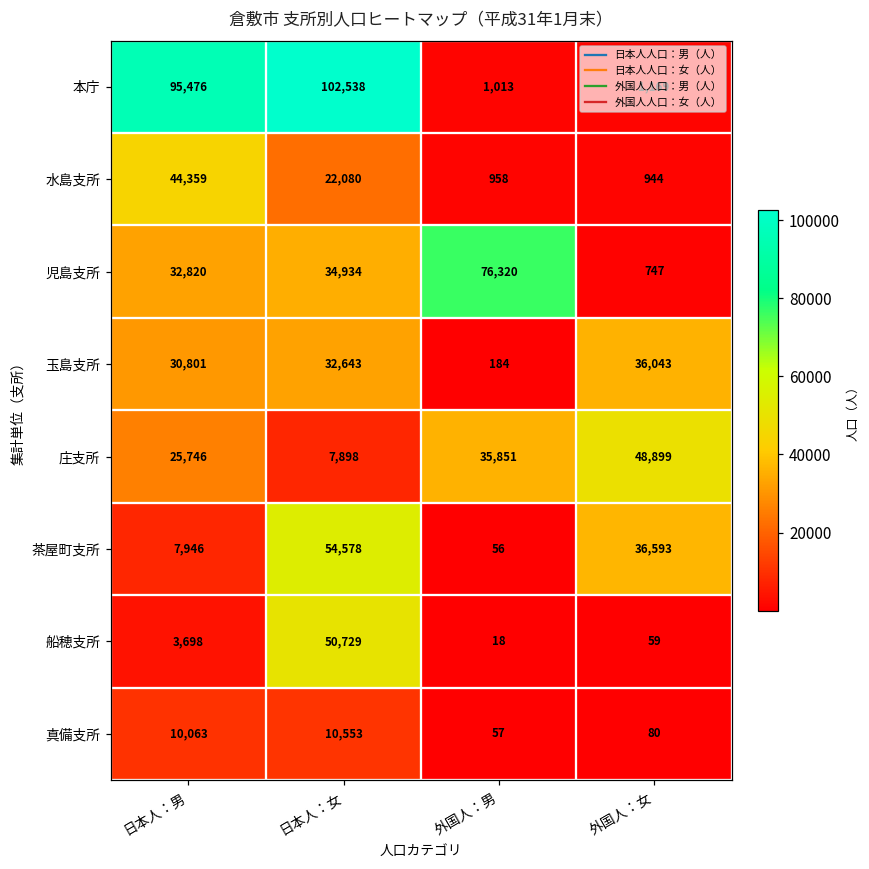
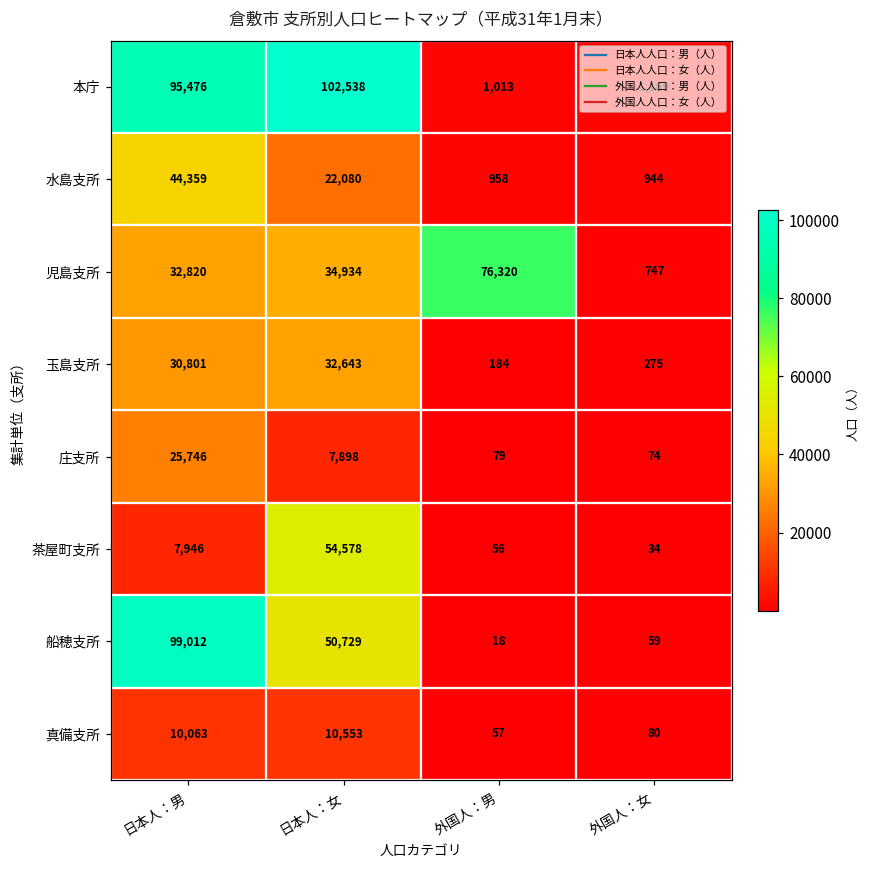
玉島支所, 外国人：女: 36,043 -> 275
庄支所, 外国人：男: 35,851 -> 79
庄支所, 外国人：女: 48,899 -> 74
茶屋町支所, 外国人：女: 36,593 -> 34
船穂支所, 日本人：男: 3,698 -> 99,012
